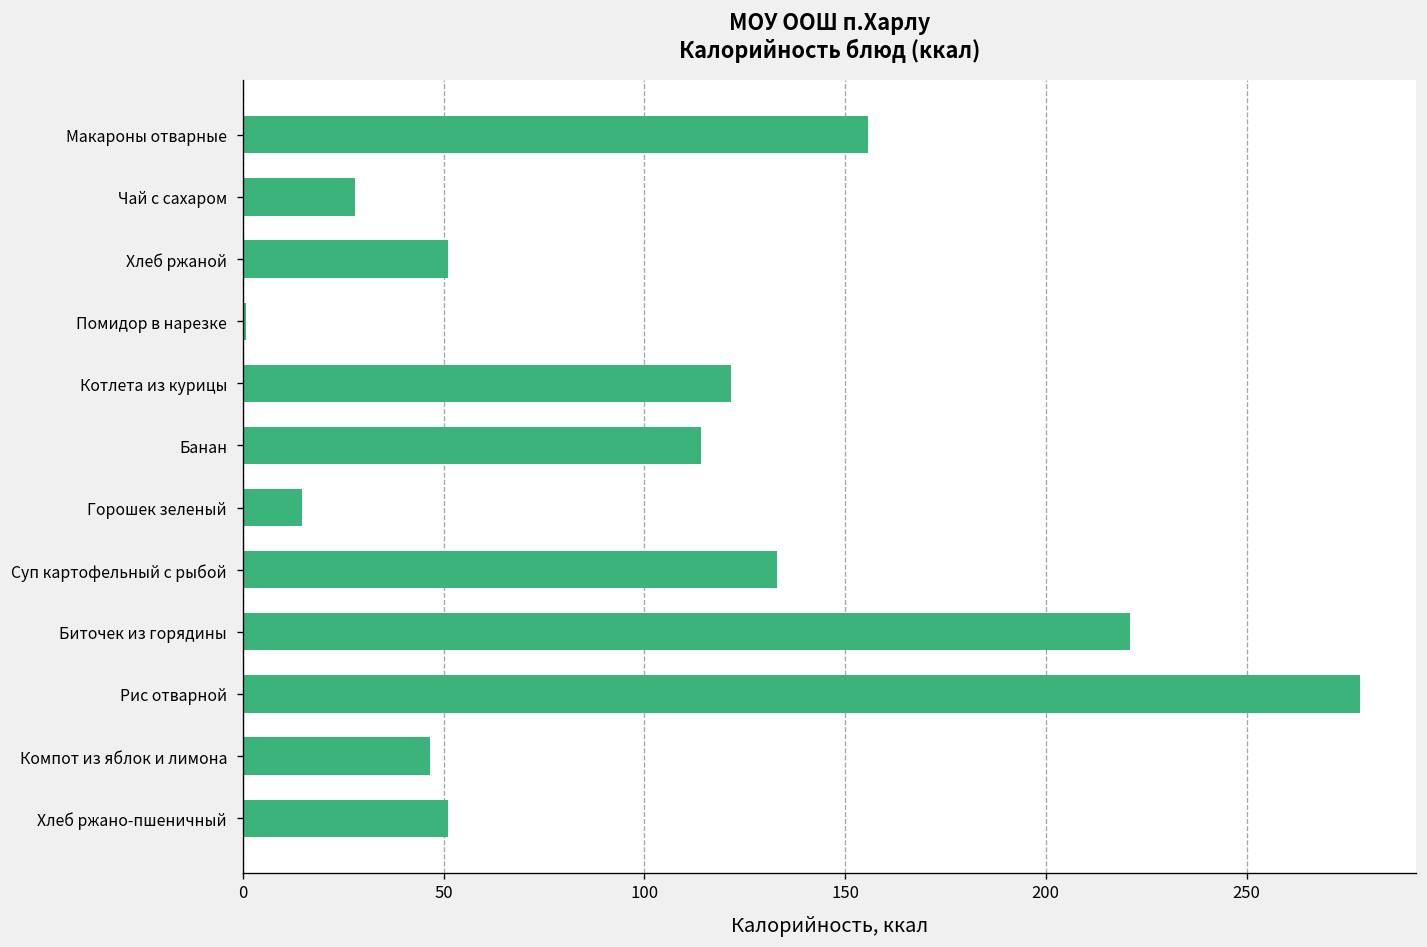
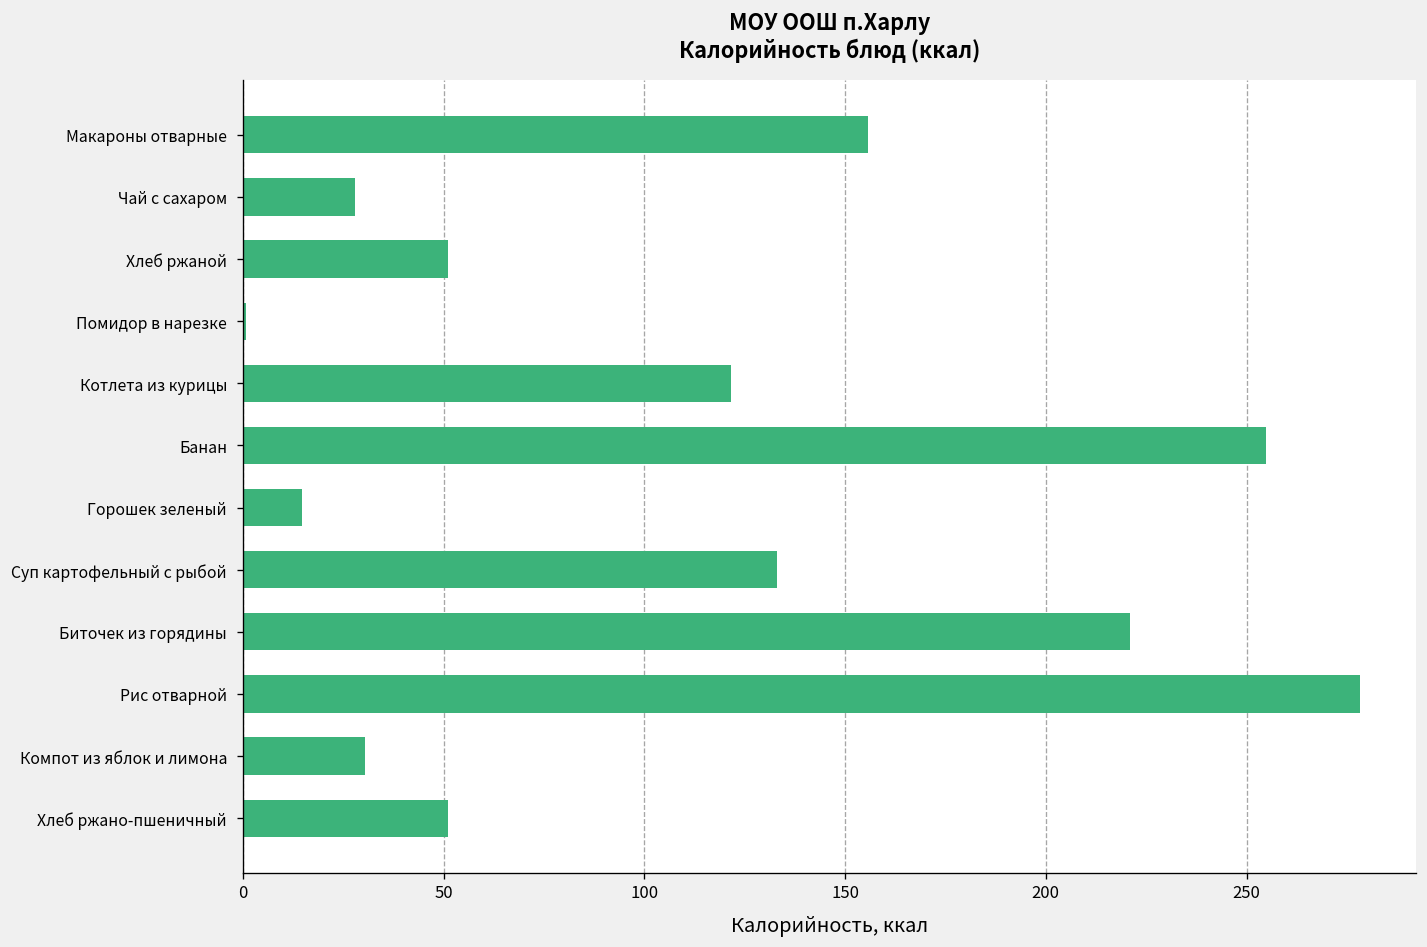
Банан: 114 -> 255
Компот из яблок и лимона: 47 -> 30
